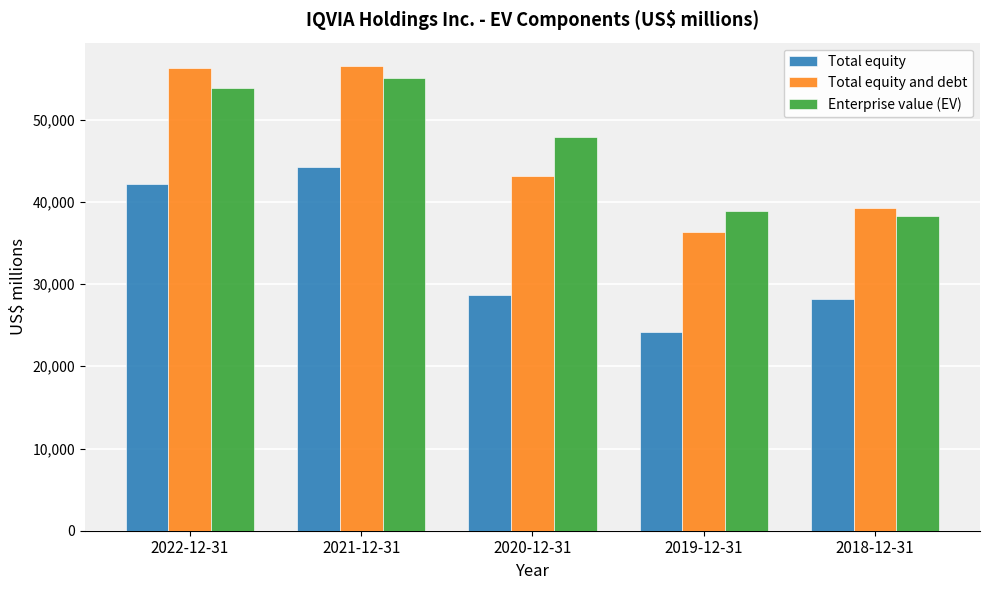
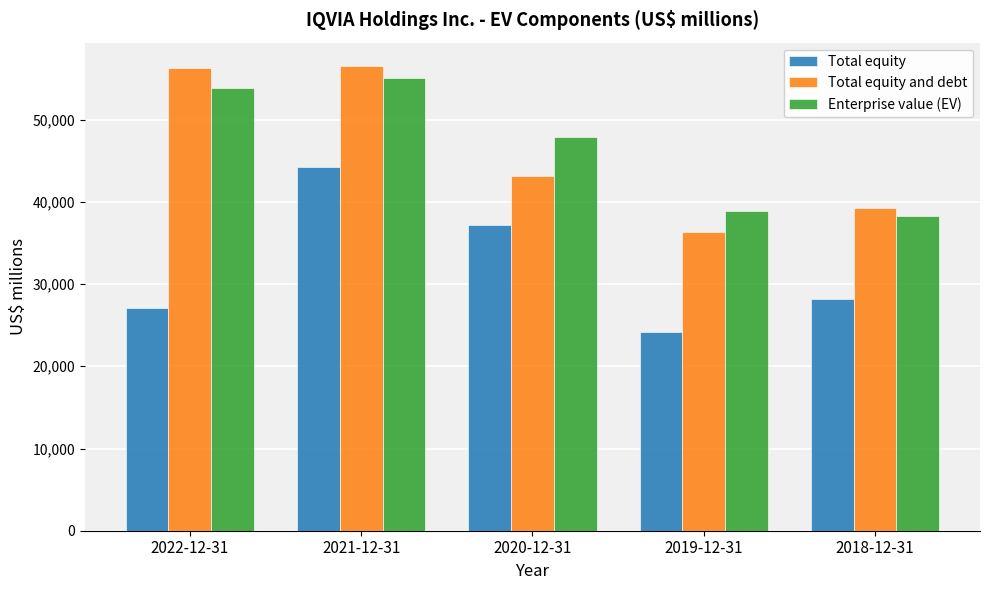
Total equity, 2022-12-31: 42,000 -> 27,000
Total equity, 2020-12-31: 29,000 -> 37,000
